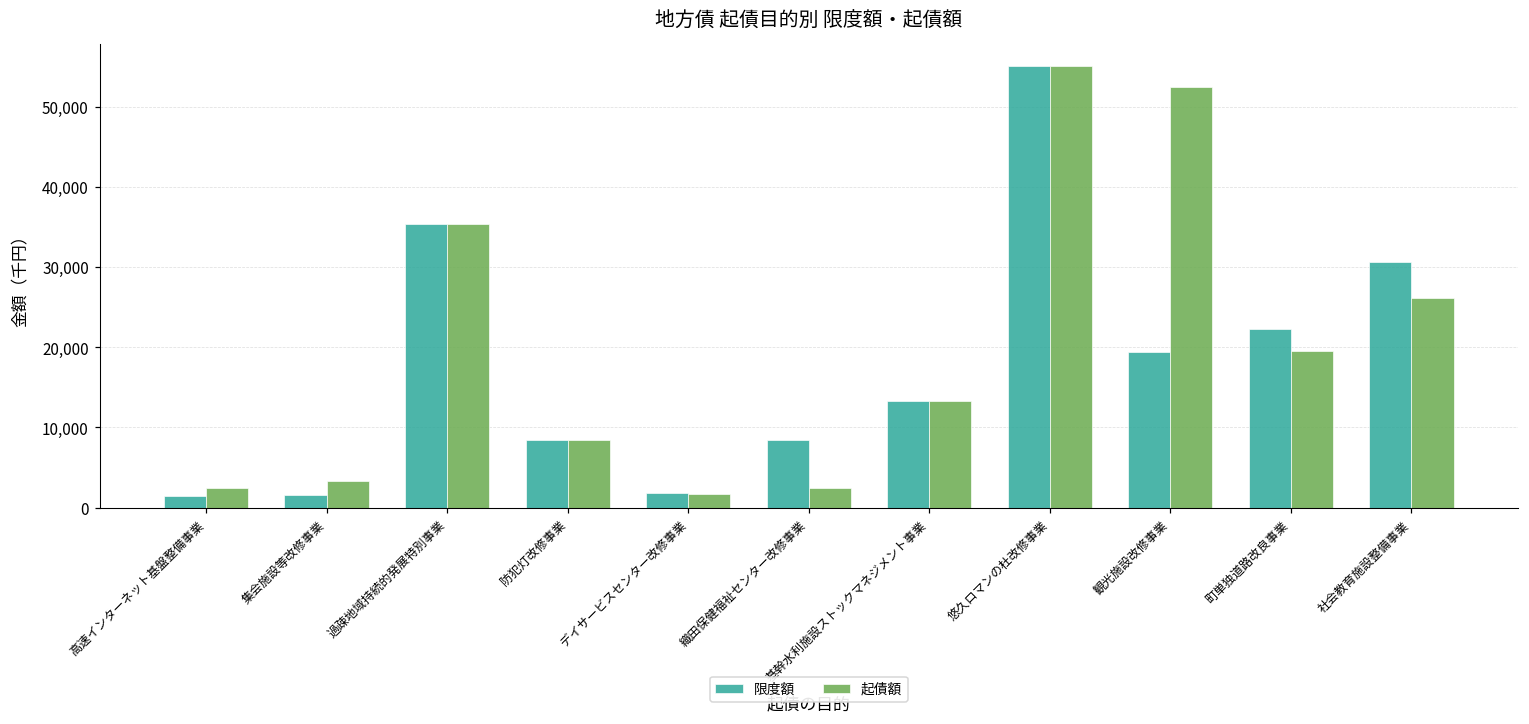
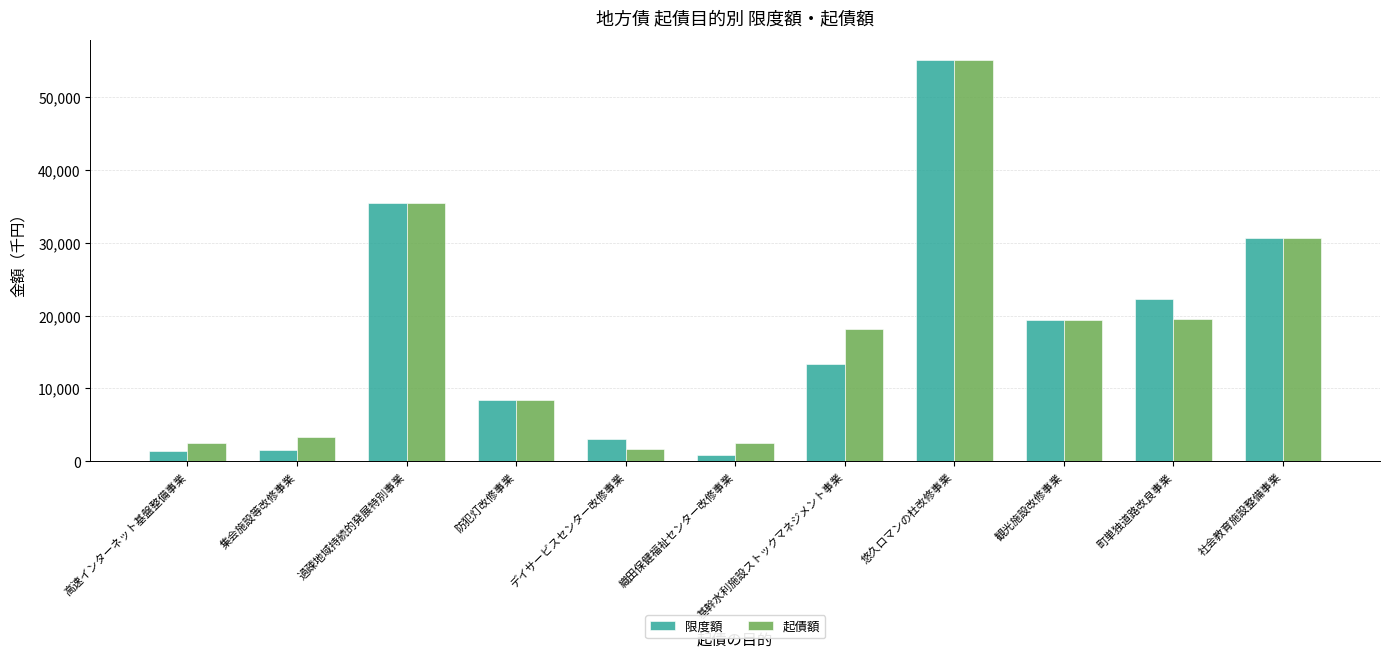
限度額, デイサービスセンター改修事業: 2,000 -> 3,000
限度額, 織田保健福祉センター改修事業: 8,000 -> 1,000
起債額, 基幹水利施設ストックマネジメント事業: 13,000 -> 18,000
起債額, 観光施設改修事業: 52,000 -> 19,000
起債額, 社会教育施設整備事業: 26,000 -> 31,000
